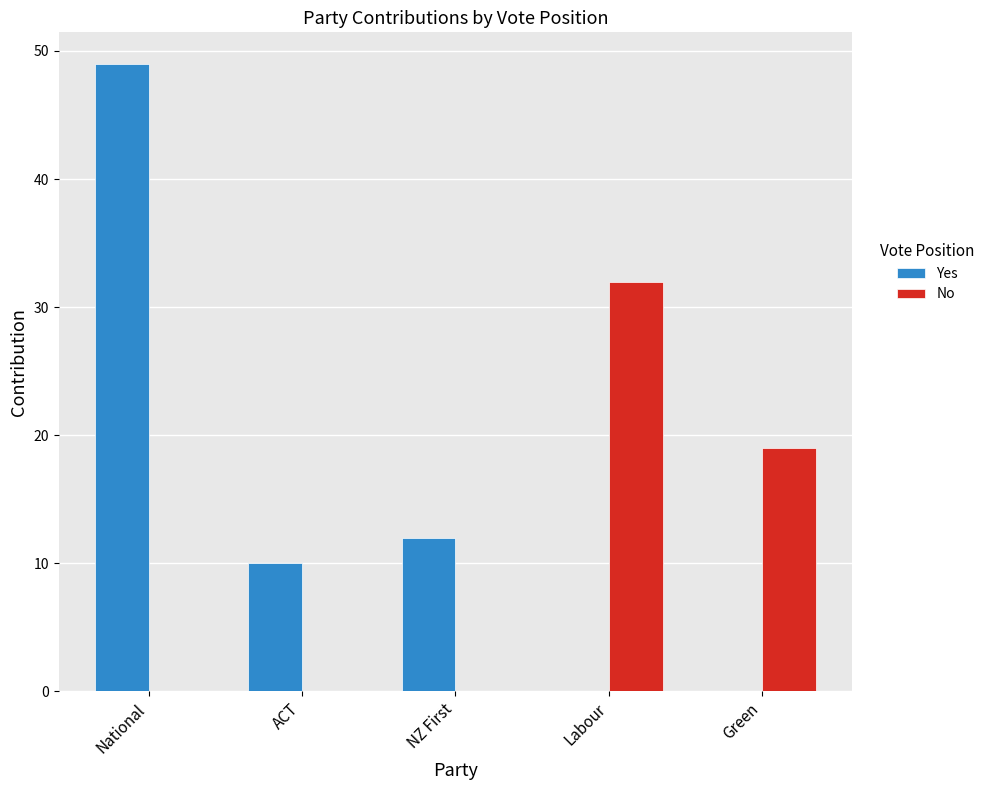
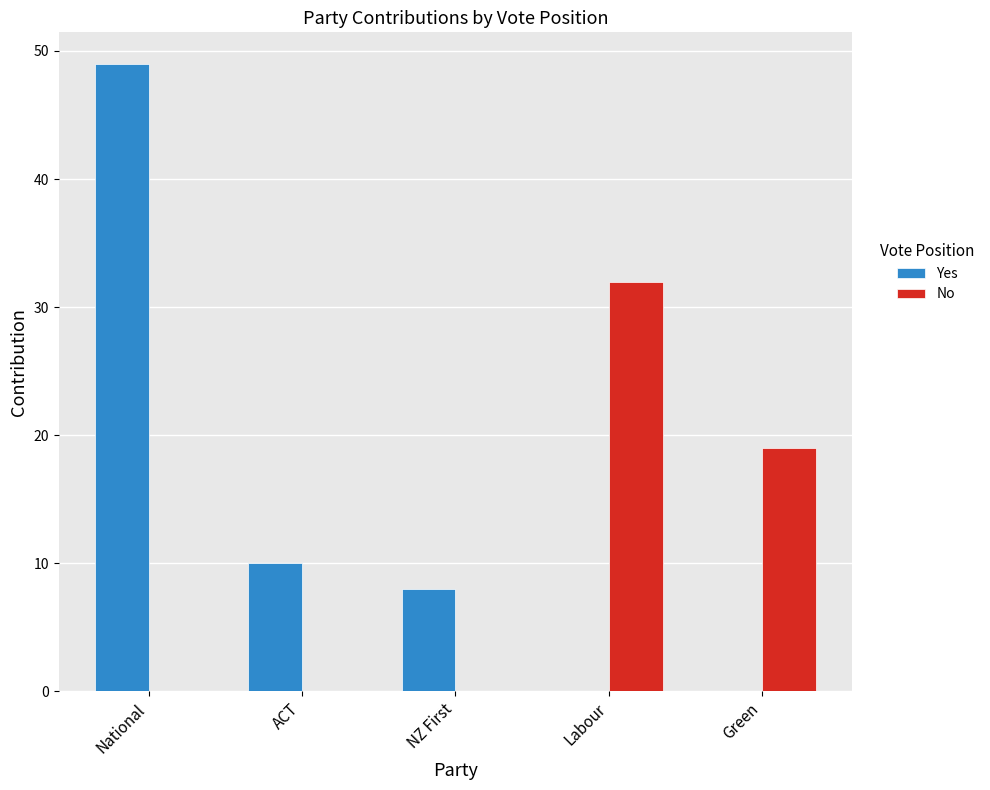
Yes, NZ First: 12 -> 8
